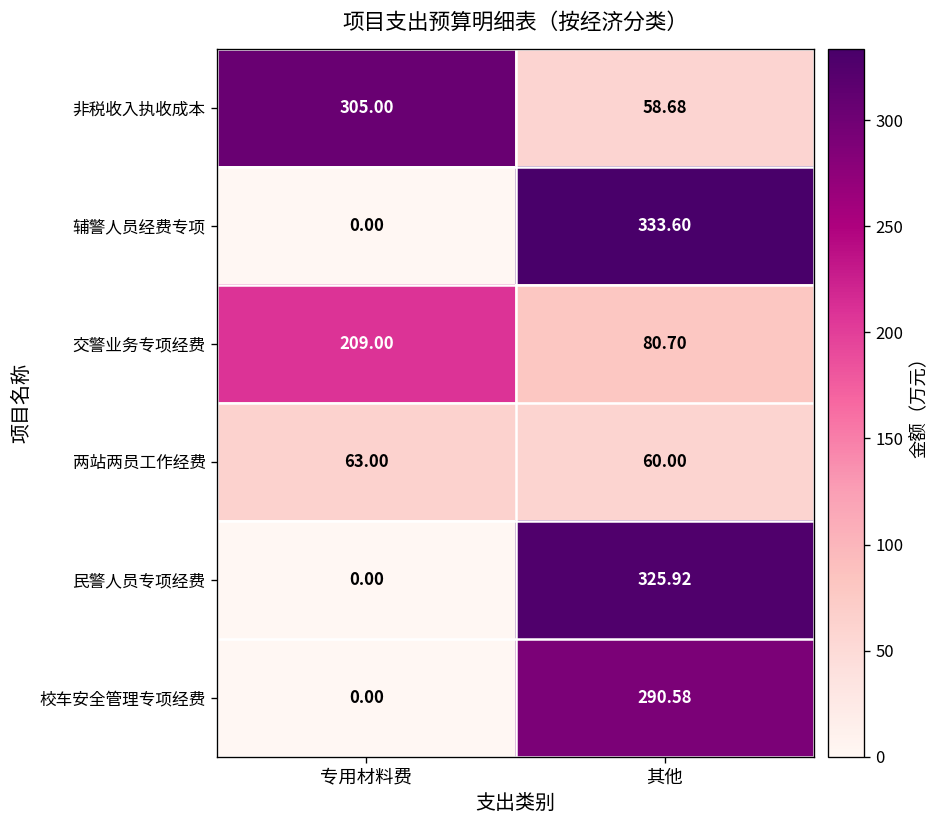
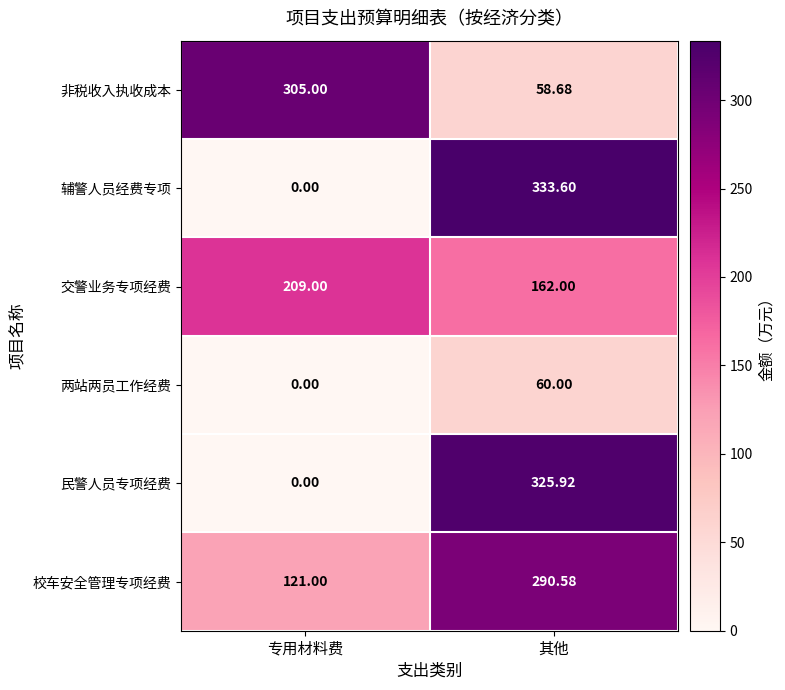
交警业务专项经费, 其他: 80.70 -> 162.00
两站两员工作经费, 专用材料费: 63.00 -> 0.00
校车安全管理专项经费, 专用材料费: 0.00 -> 121.00
